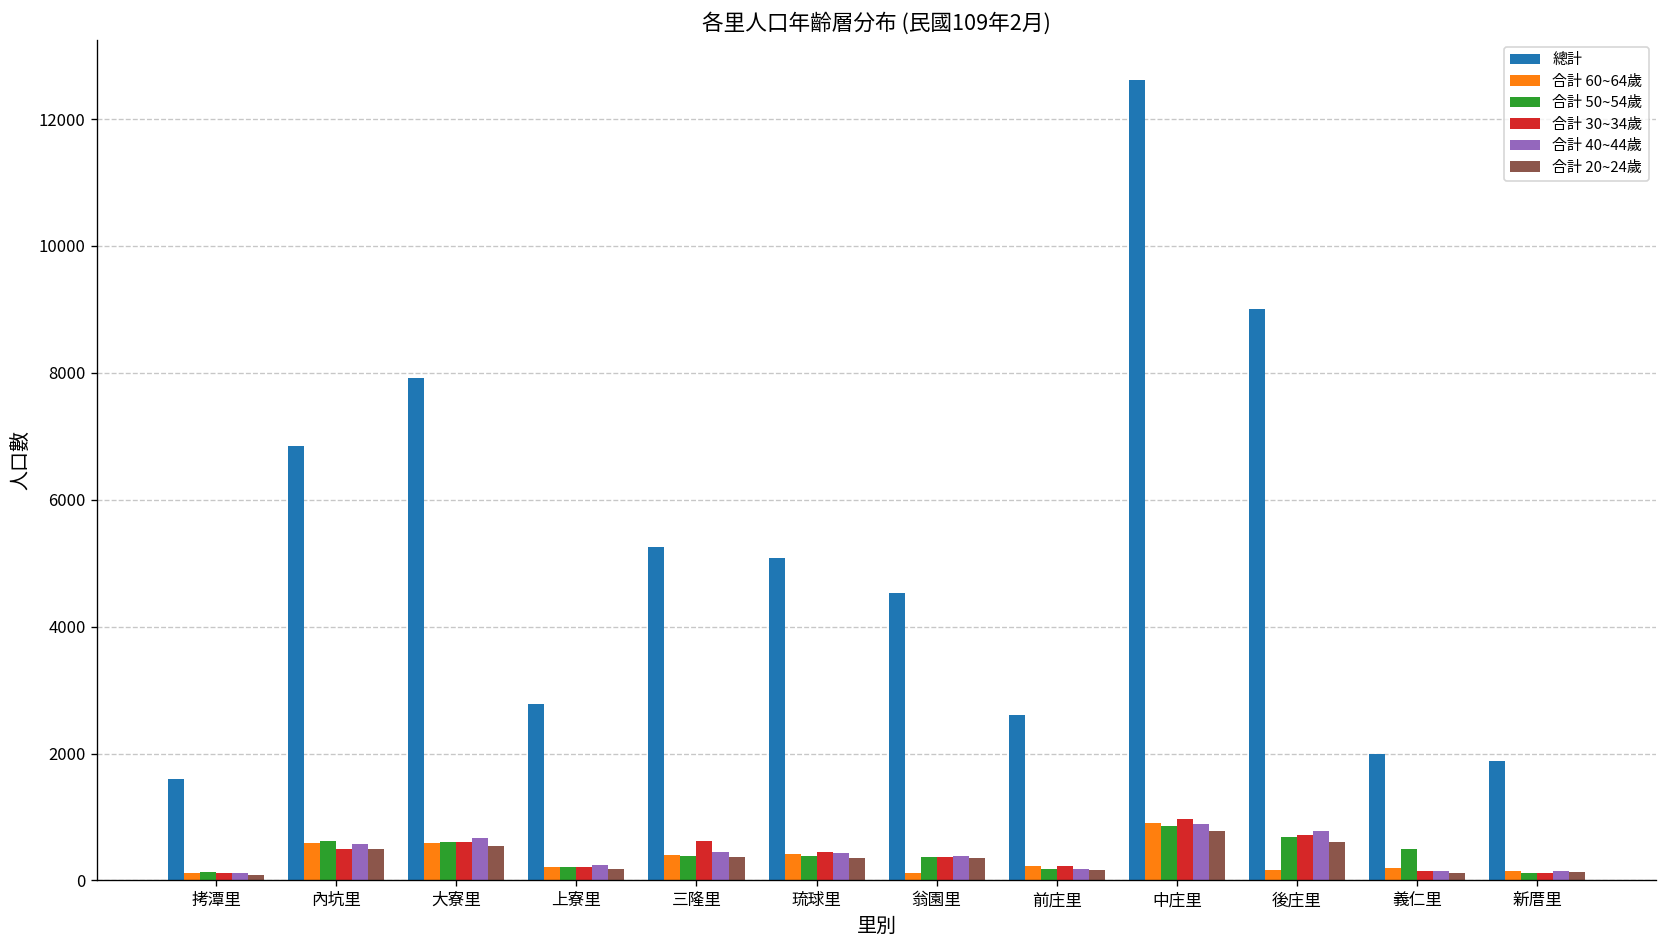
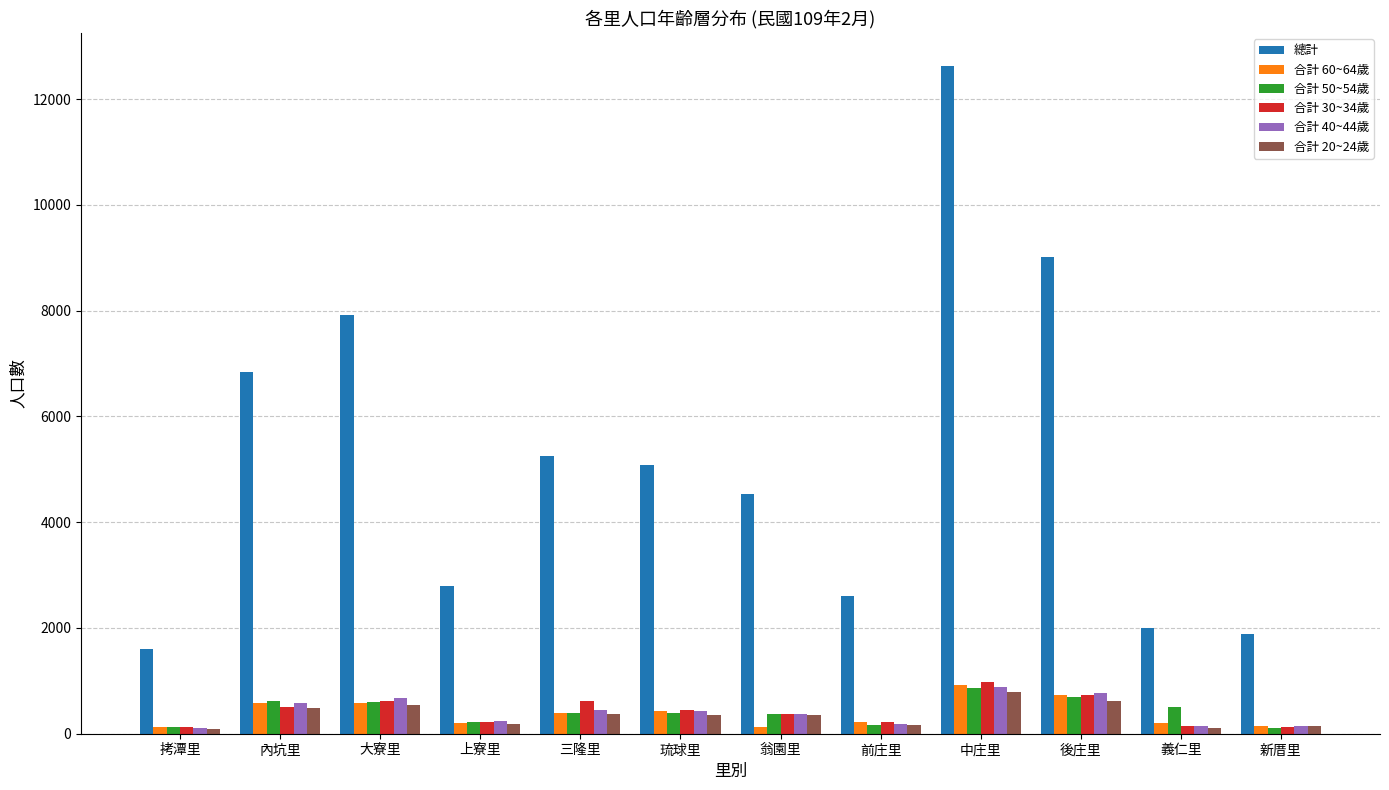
合計 60~64歲, 後庄里: 200 -> 700
